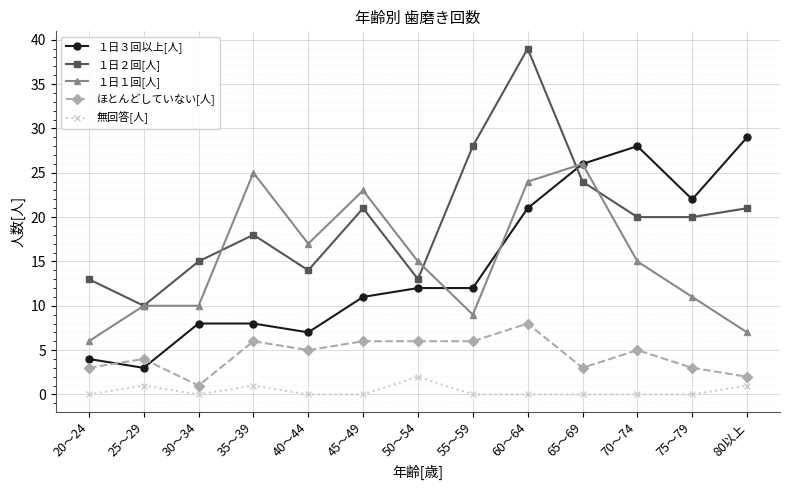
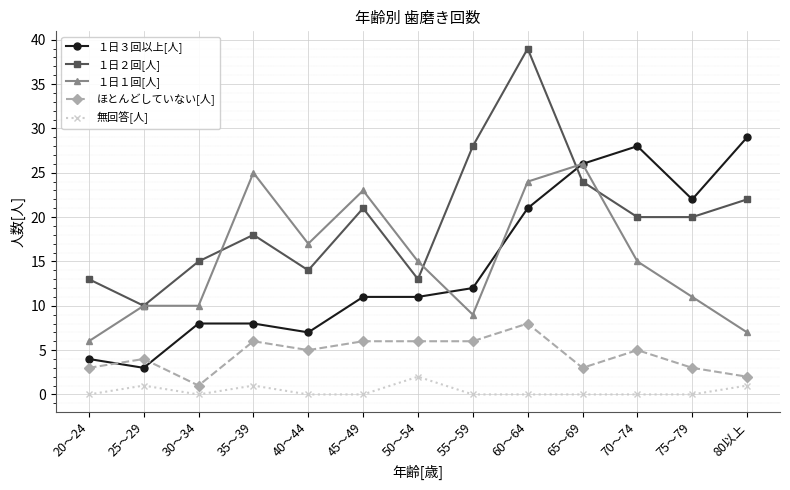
１日３回以上[人], 50～54: 12 -> 11
１日２回[人], 80以上: 21 -> 22
